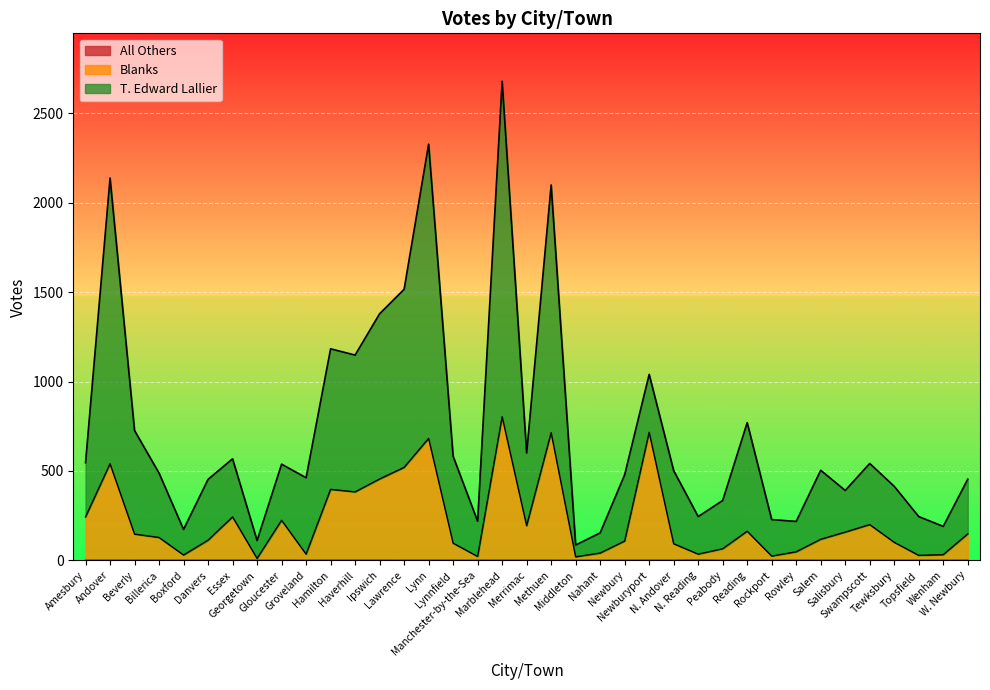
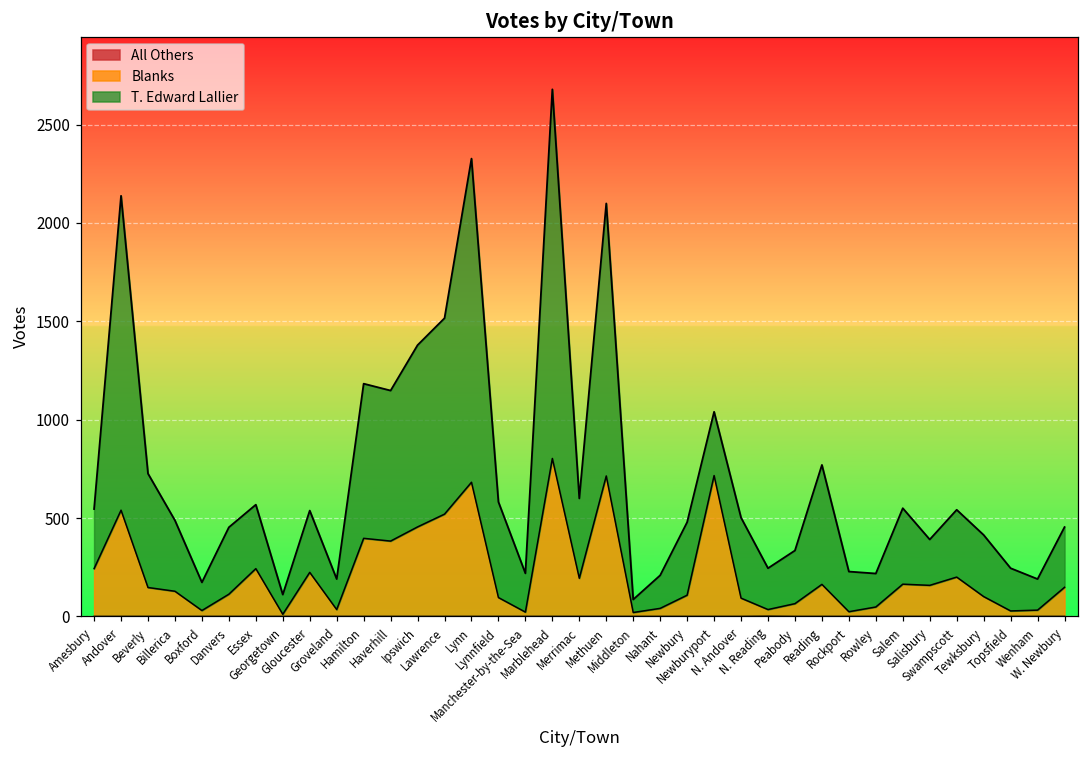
T. Edward Lallier, Groveland: 430 -> 160
T. Edward Lallier, Nahant: 110 -> 170
Blanks, Salem: 120 -> 160
